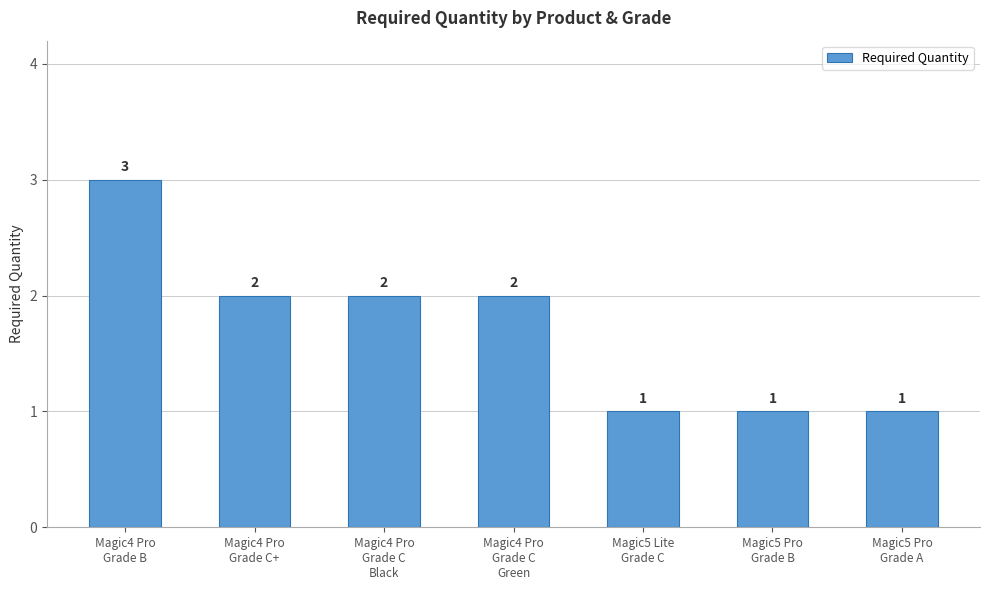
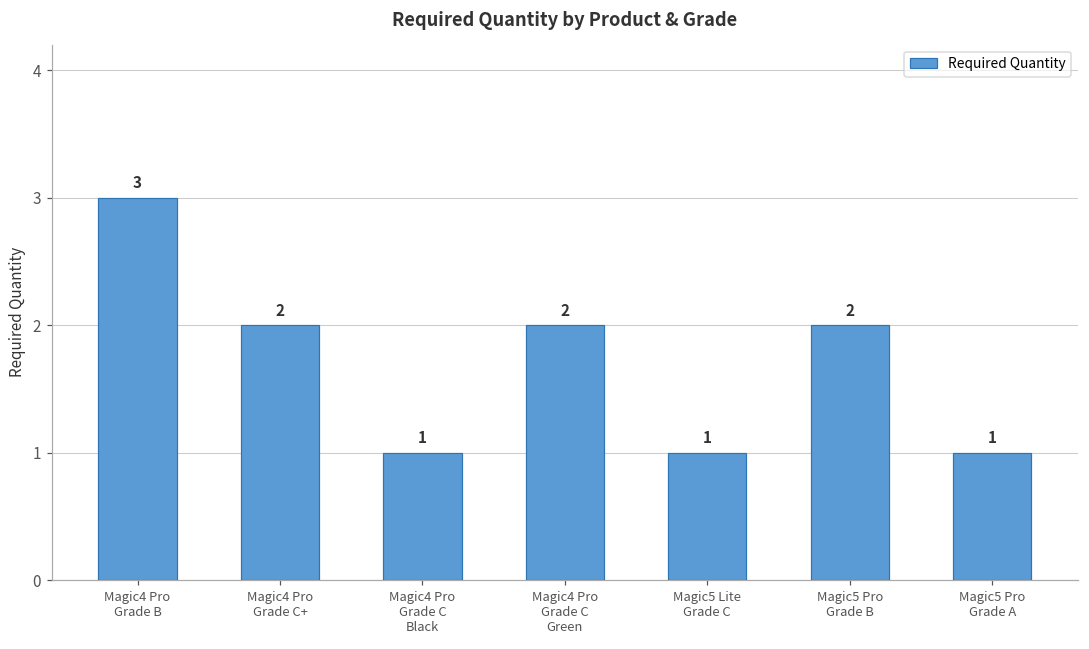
Magic4 Pro Grade C Black: 2 -> 1
Magic5 Pro Grade B: 1 -> 2
